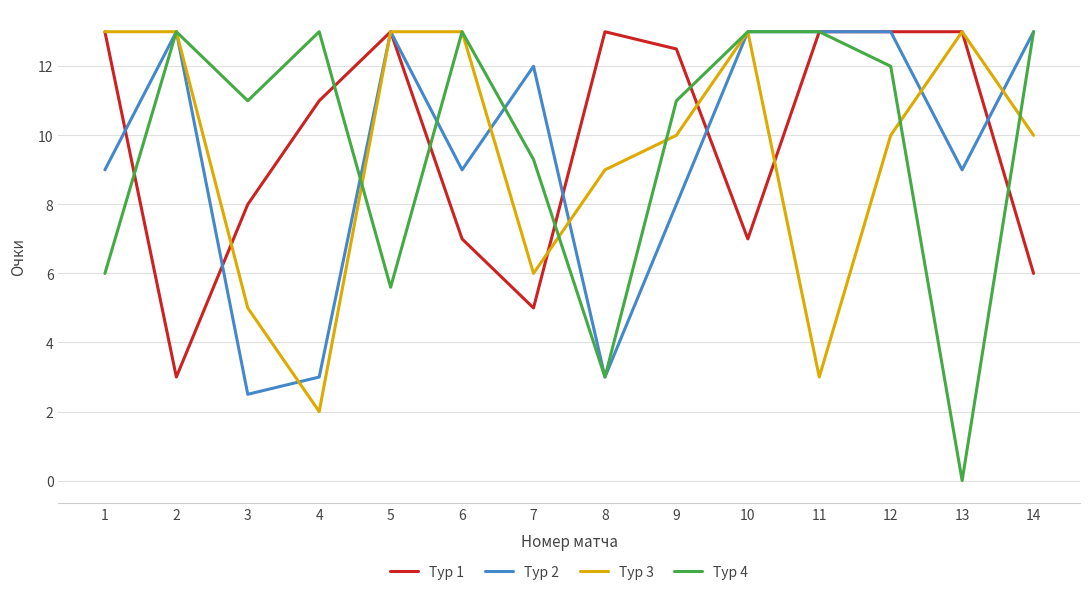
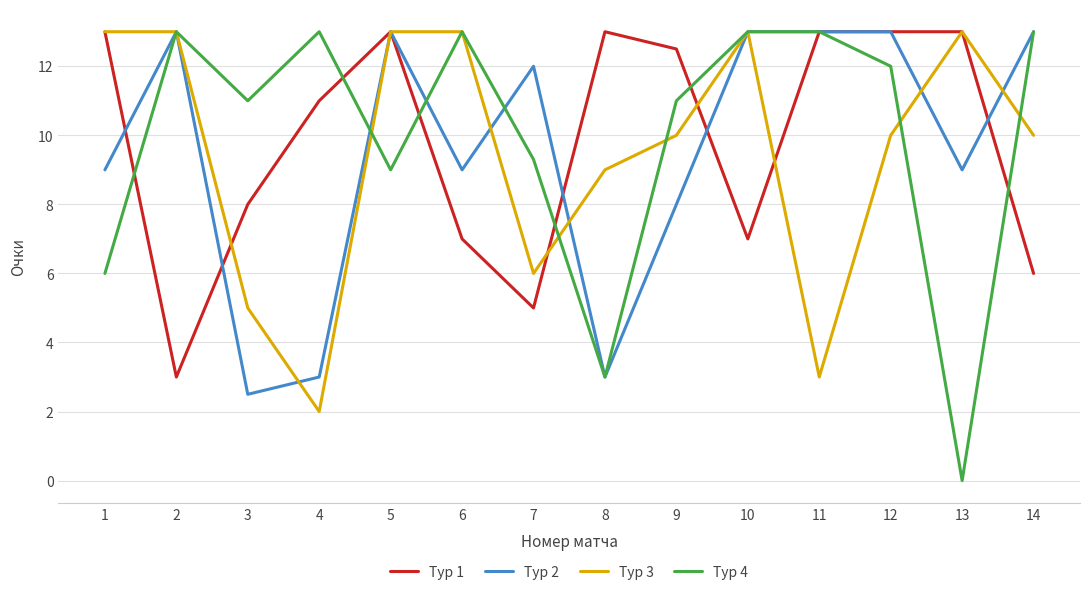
Тур 4, 5: 5.6 -> 9.0
